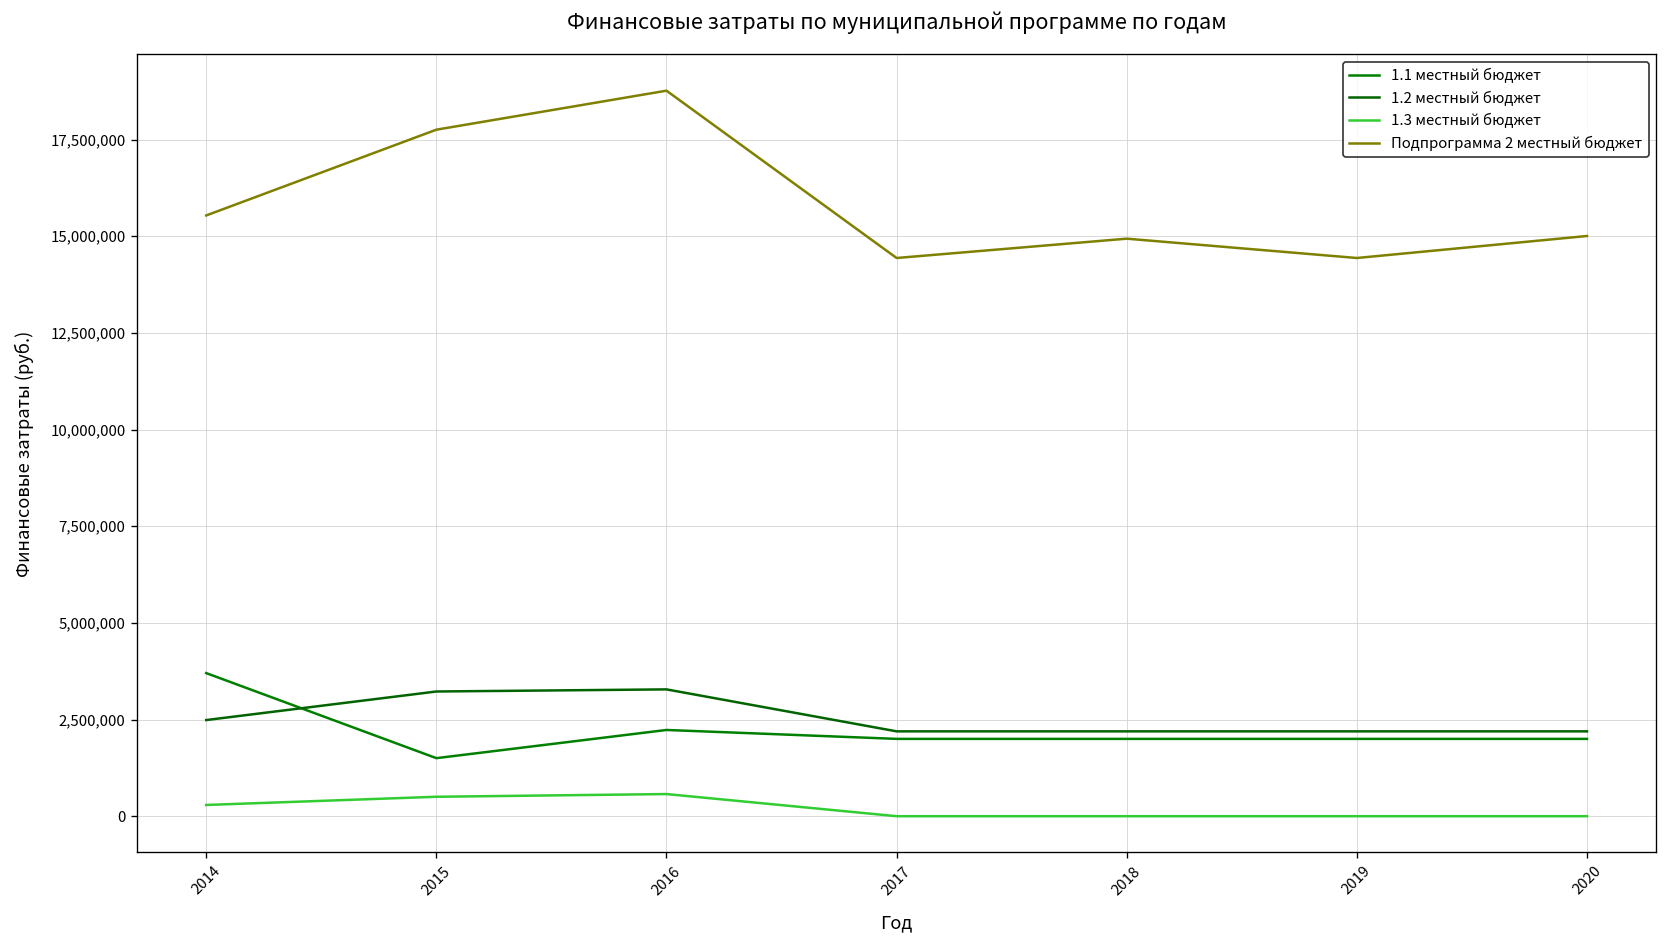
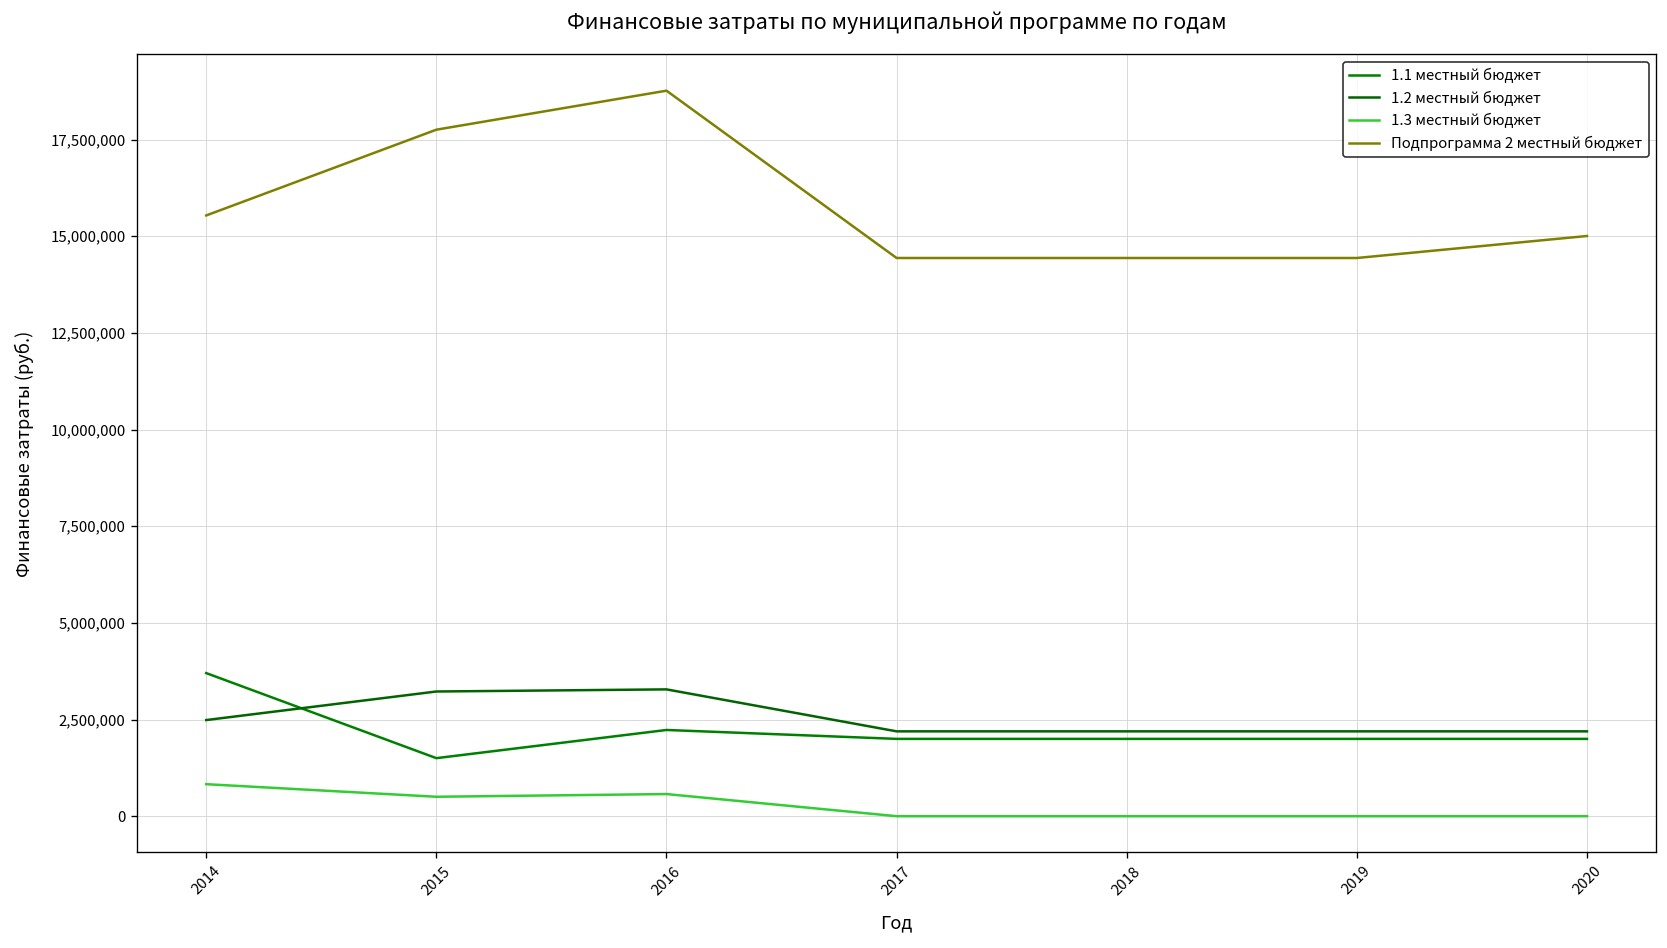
1.3 местный бюджет, 2014: 300,000 -> 800,000
Подпрограмма 2 местный бюджет, 2018: 14,900,000 -> 14,400,000
